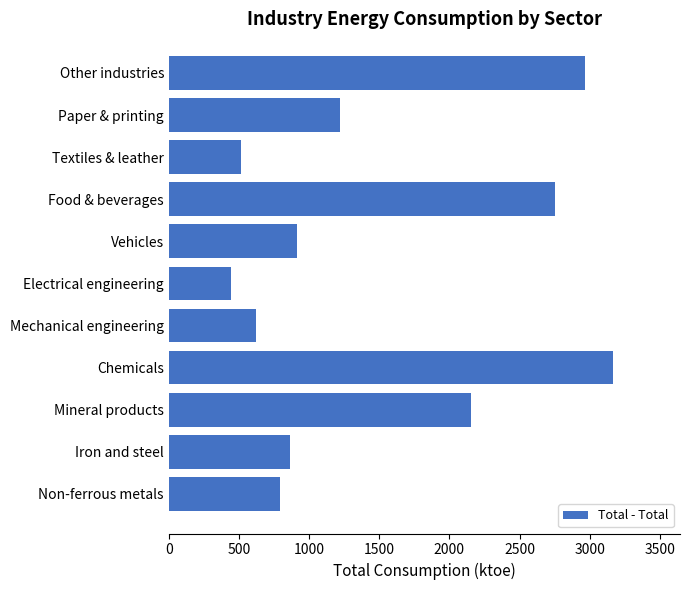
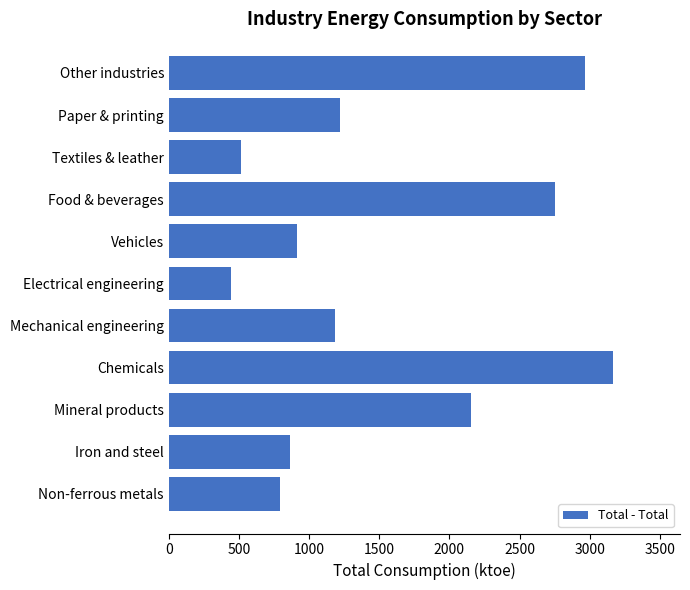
Mechanical engineering: 620 -> 1180
